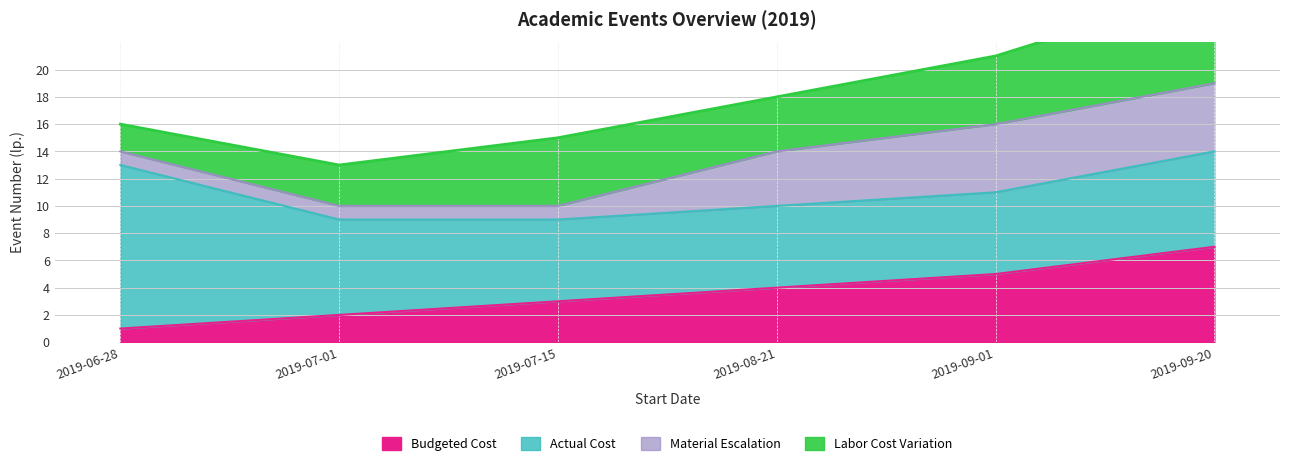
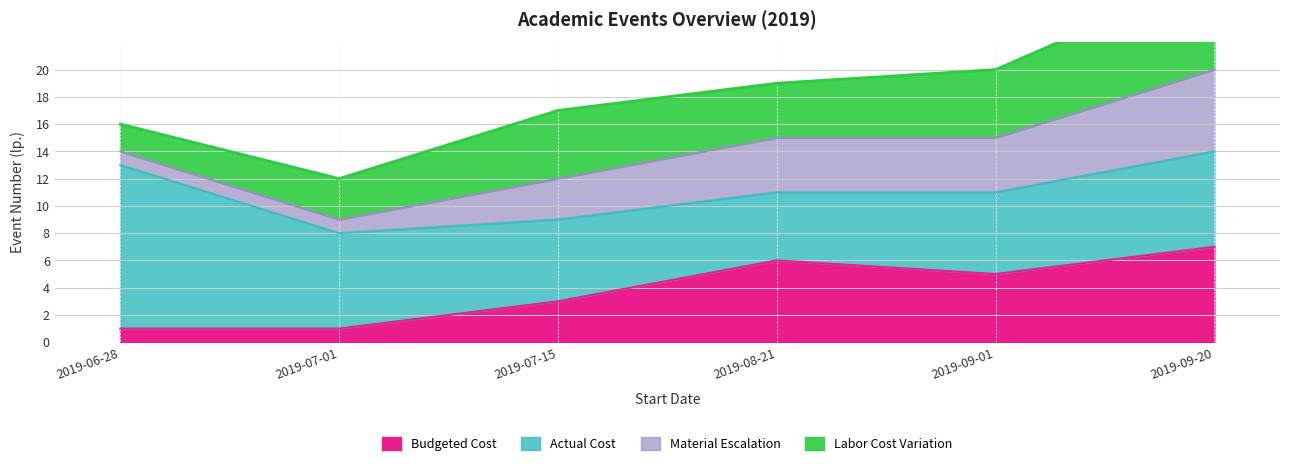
Budgeted Cost, 2019-07-01: 2 -> 1
Material Escalation, 2019-07-15: 1 -> 3
Budgeted Cost, 2019-08-21: 4 -> 6
Actual Cost, 2019-08-21: 6 -> 5
Material Escalation, 2019-09-01: 5 -> 4
Material Escalation, 2019-09-20: 5 -> 6
